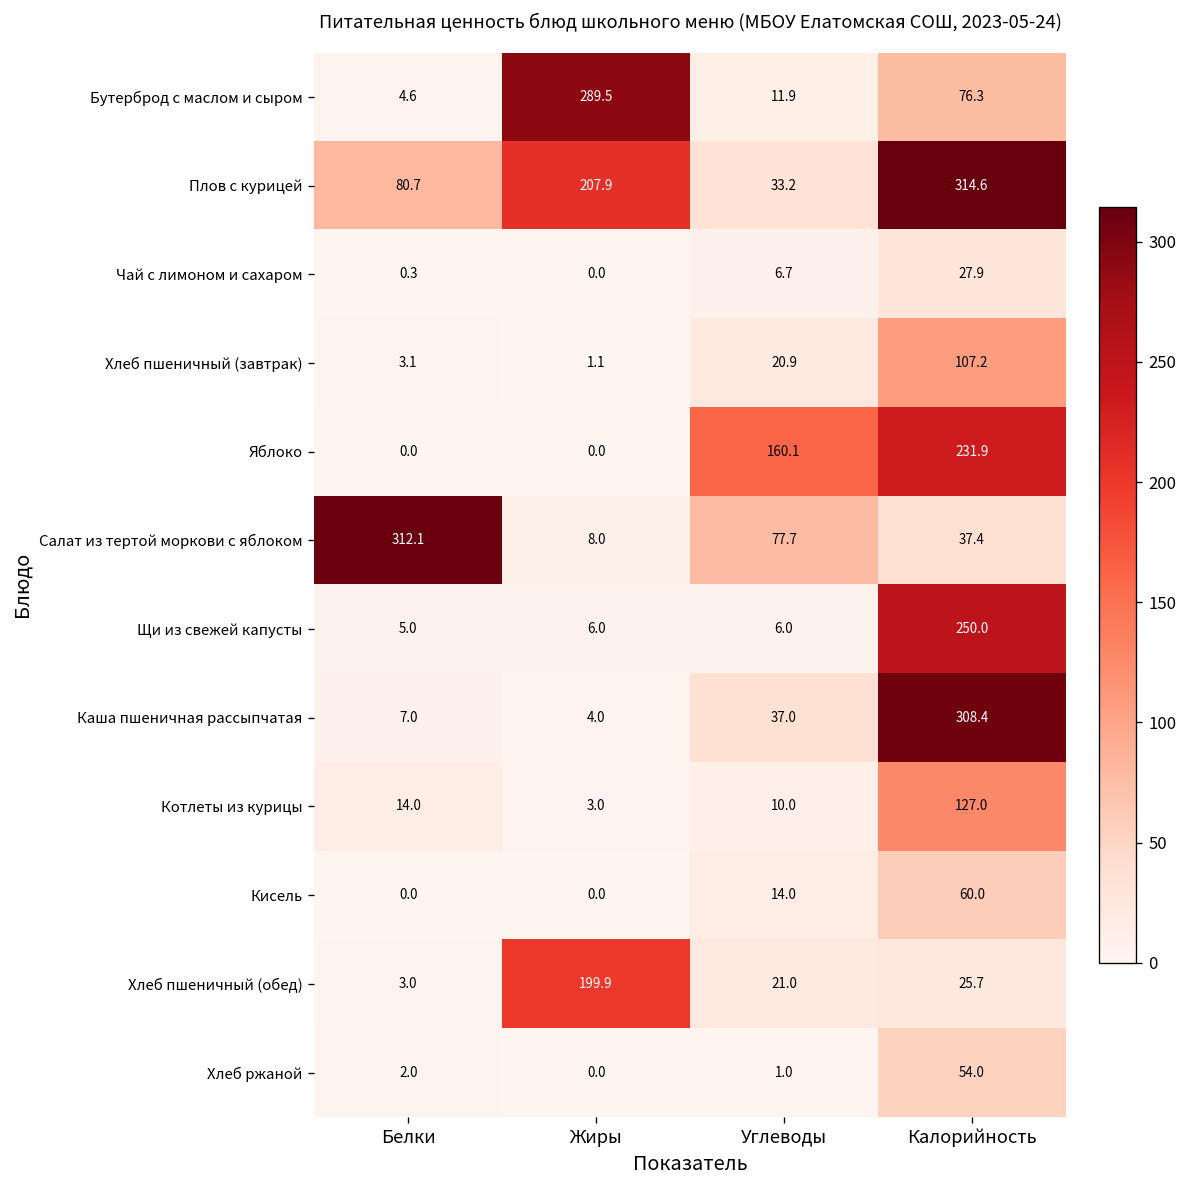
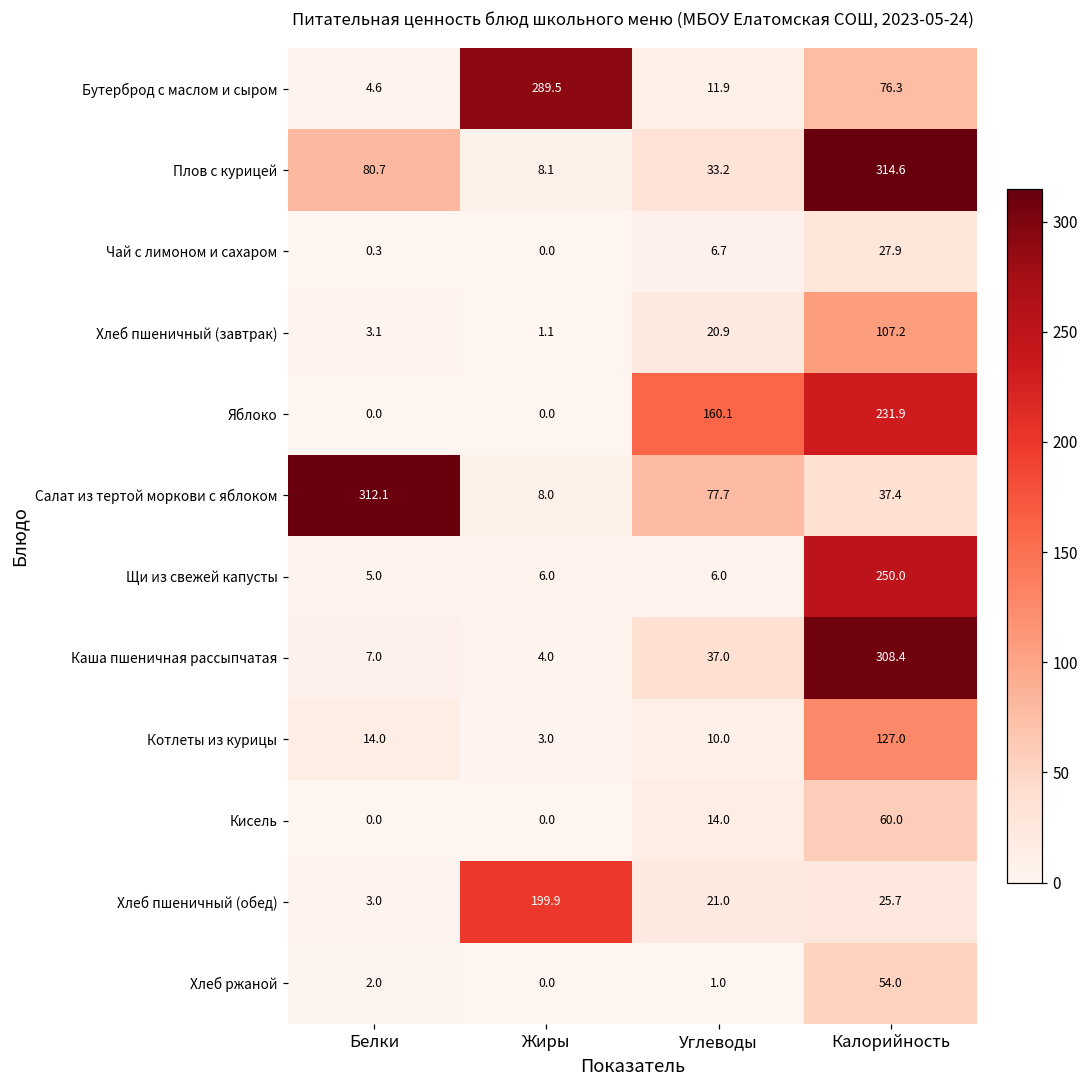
Плов с курицей, Жиры: 207.9 -> 8.1
